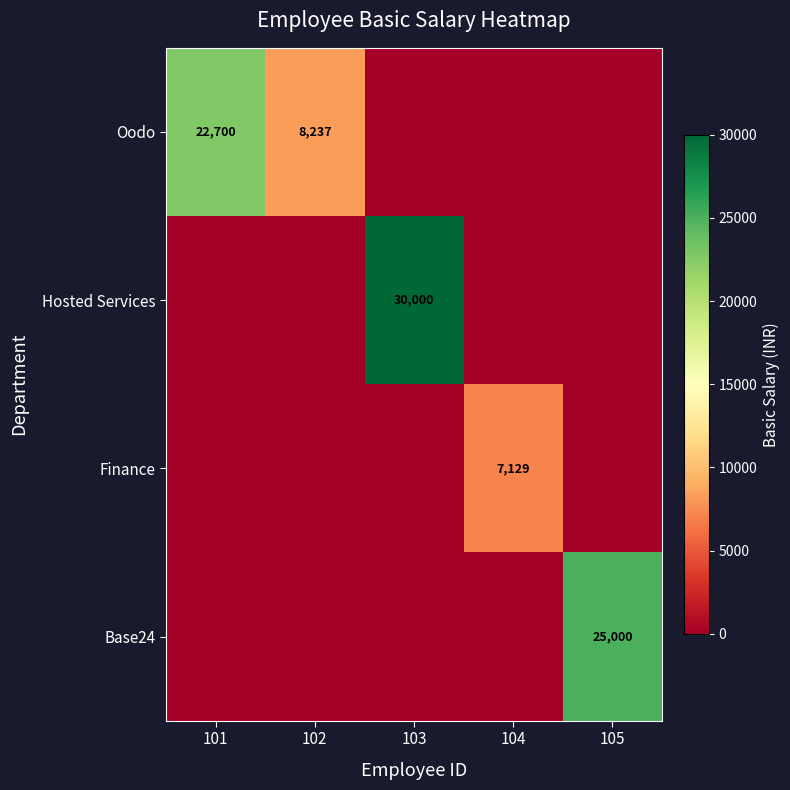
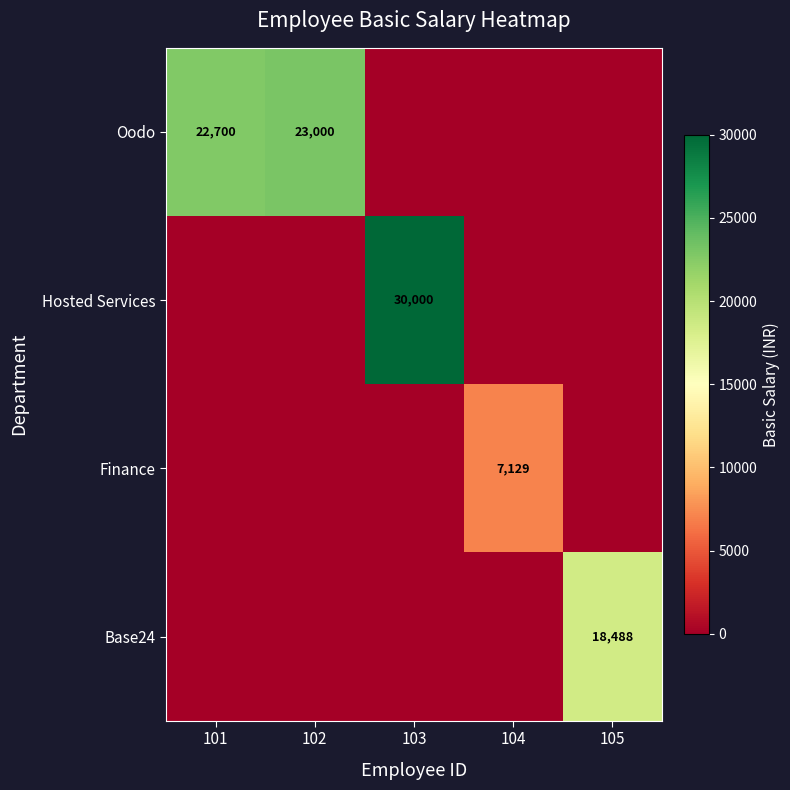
Oodo, 102: 8,237 -> 23,000
Base24, 105: 25,000 -> 18,488
